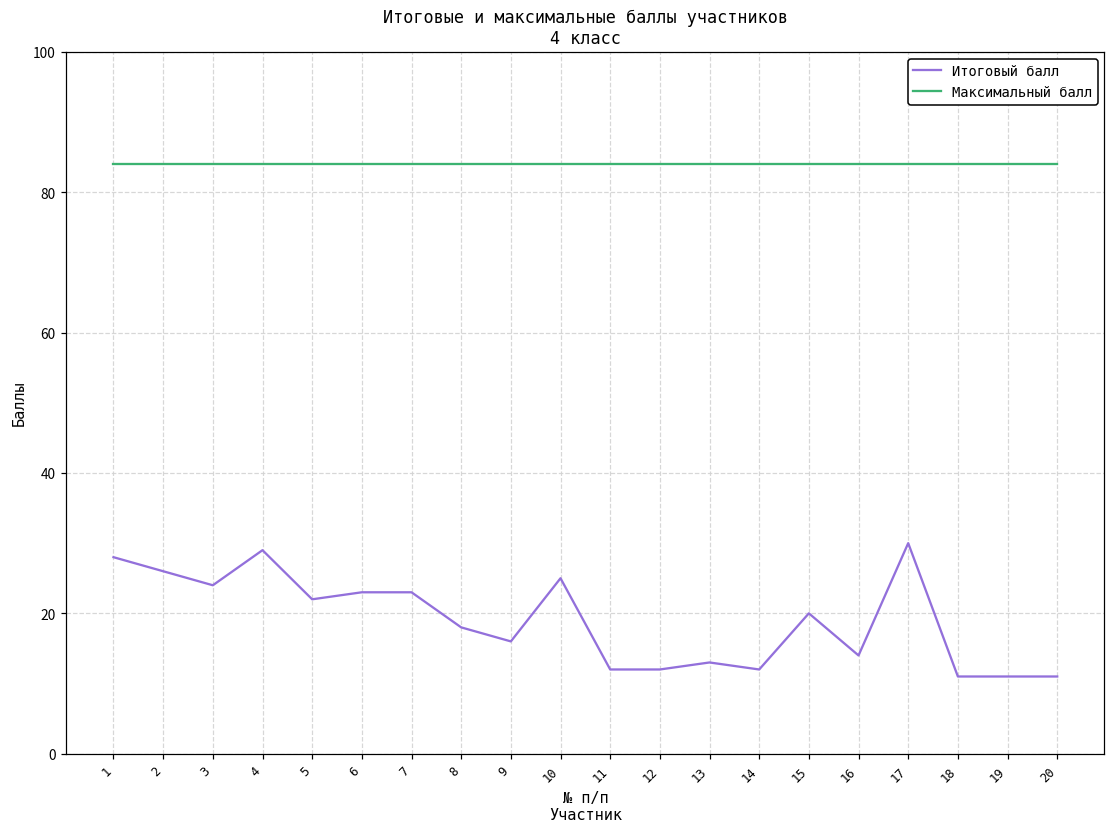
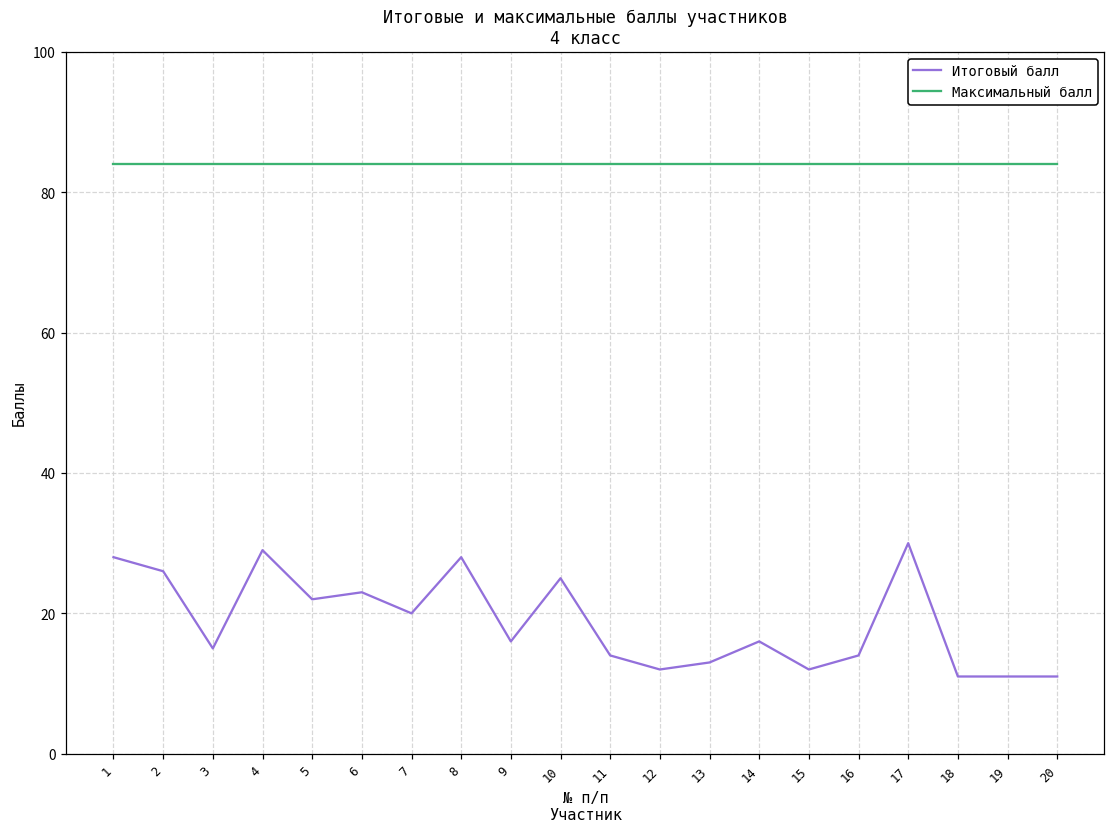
Итоговый балл, 3: 24 -> 15
Итоговый балл, 7: 23 -> 20
Итоговый балл, 8: 18 -> 28
Итоговый балл, 11: 12 -> 14
Итоговый балл, 14: 12 -> 16
Итоговый балл, 15: 20 -> 12
